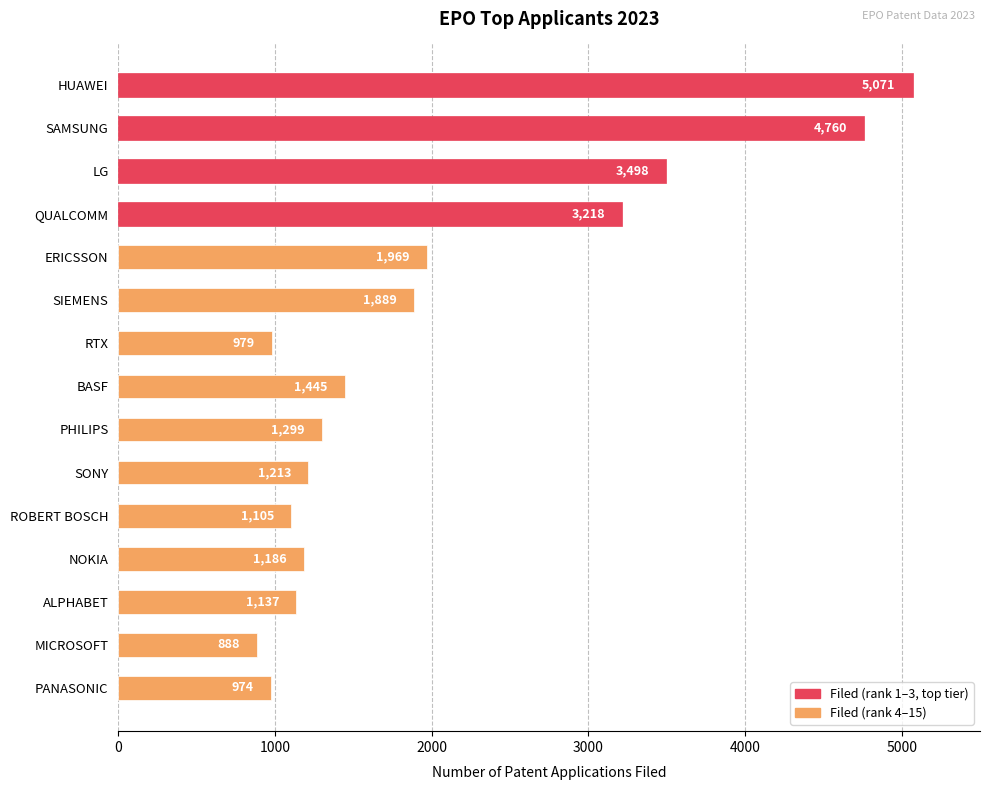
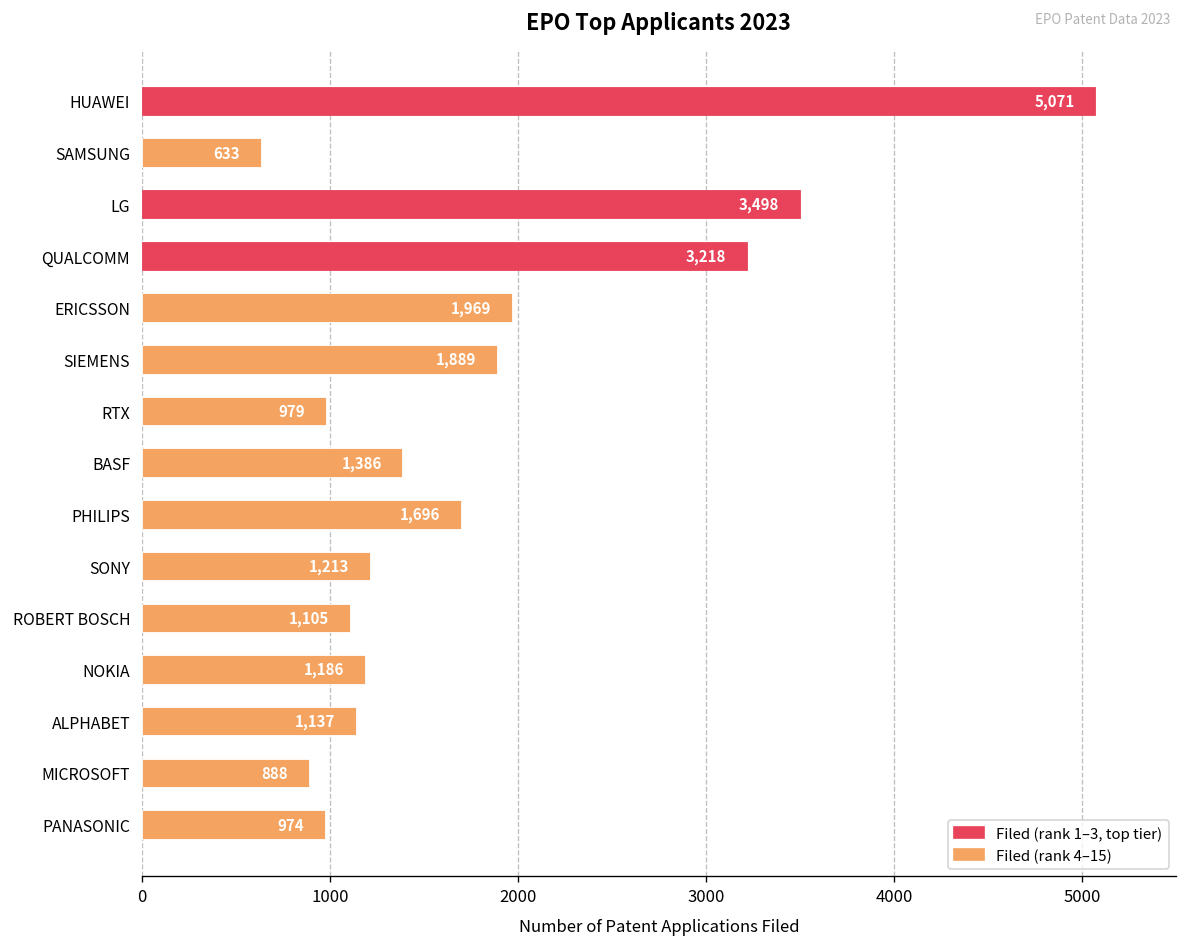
SAMSUNG: 4,760 -> 633
BASF: 1,445 -> 1,386
PHILIPS: 1,299 -> 1,696
